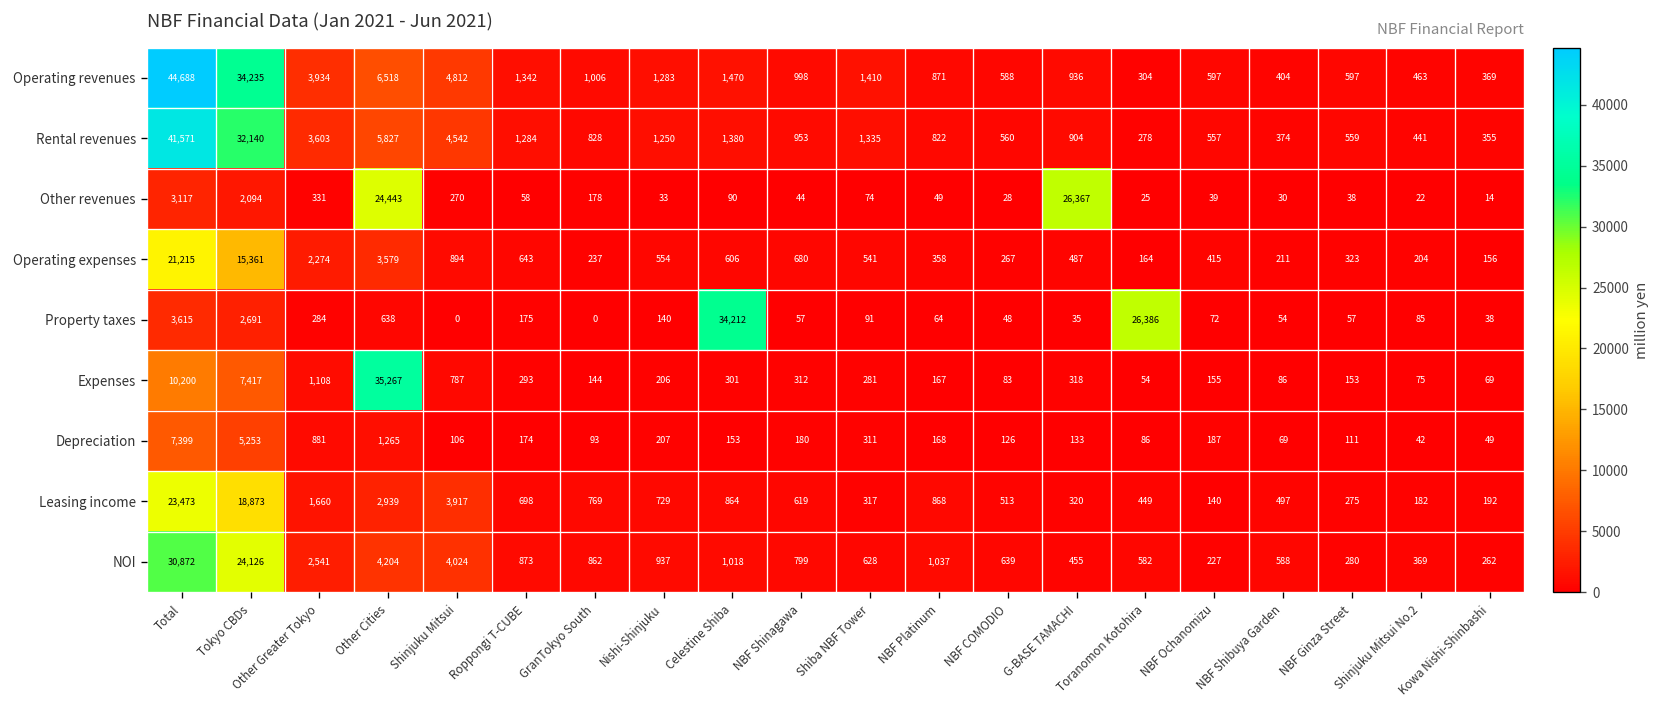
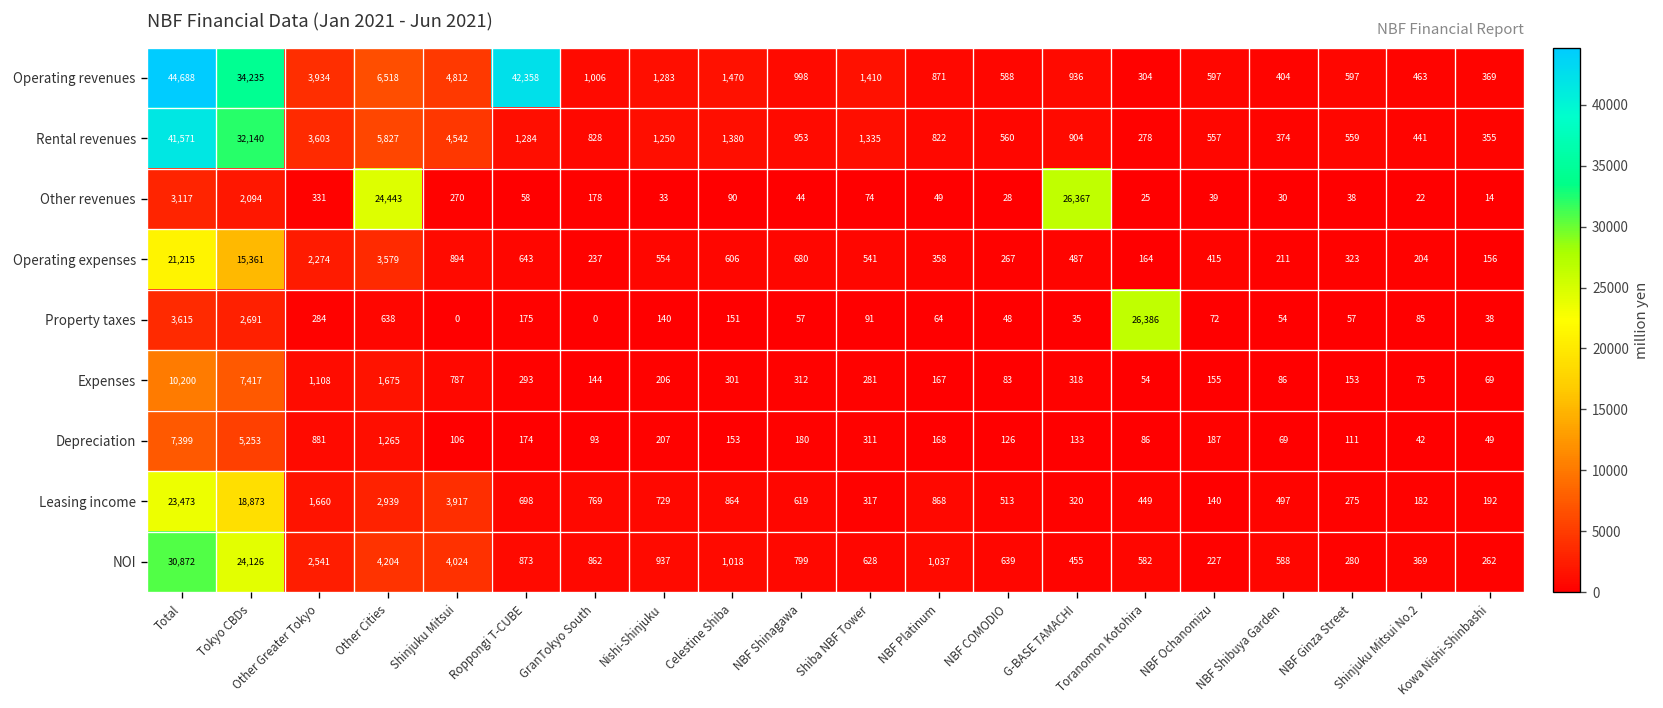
Operating revenues, Roppongi T-CUBE: 1,342 -> 42,358
Property taxes, Celestine Shiba: 34,212 -> 151
Expenses, Other Cities: 35,267 -> 1,675
